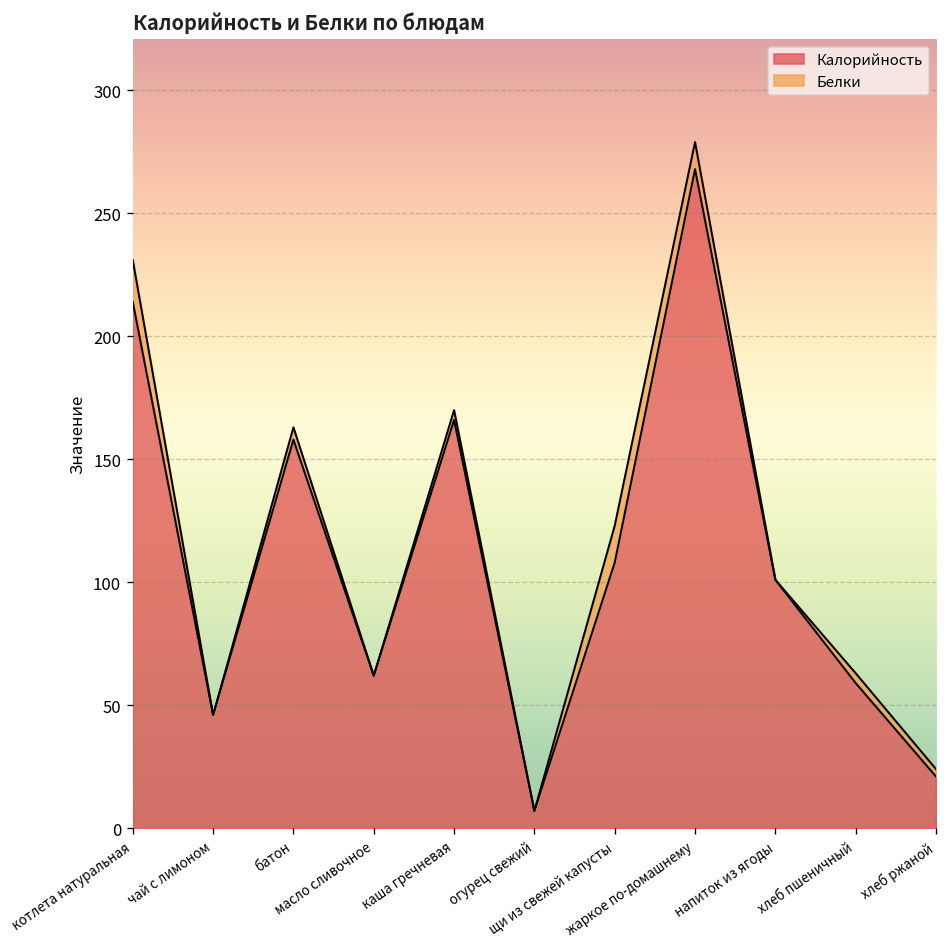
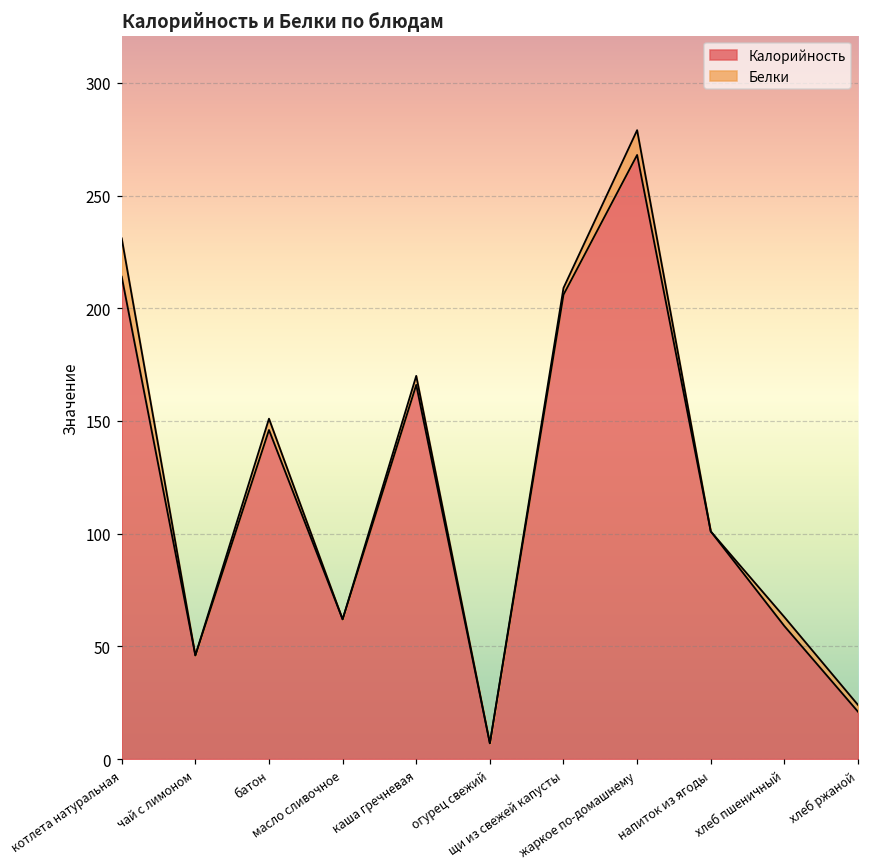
Калорийность, батон: 158 -> 146
Калорийность, щи из свежей капусты: 108 -> 206
Белки, щи из свежей капусты: 15 -> 3
